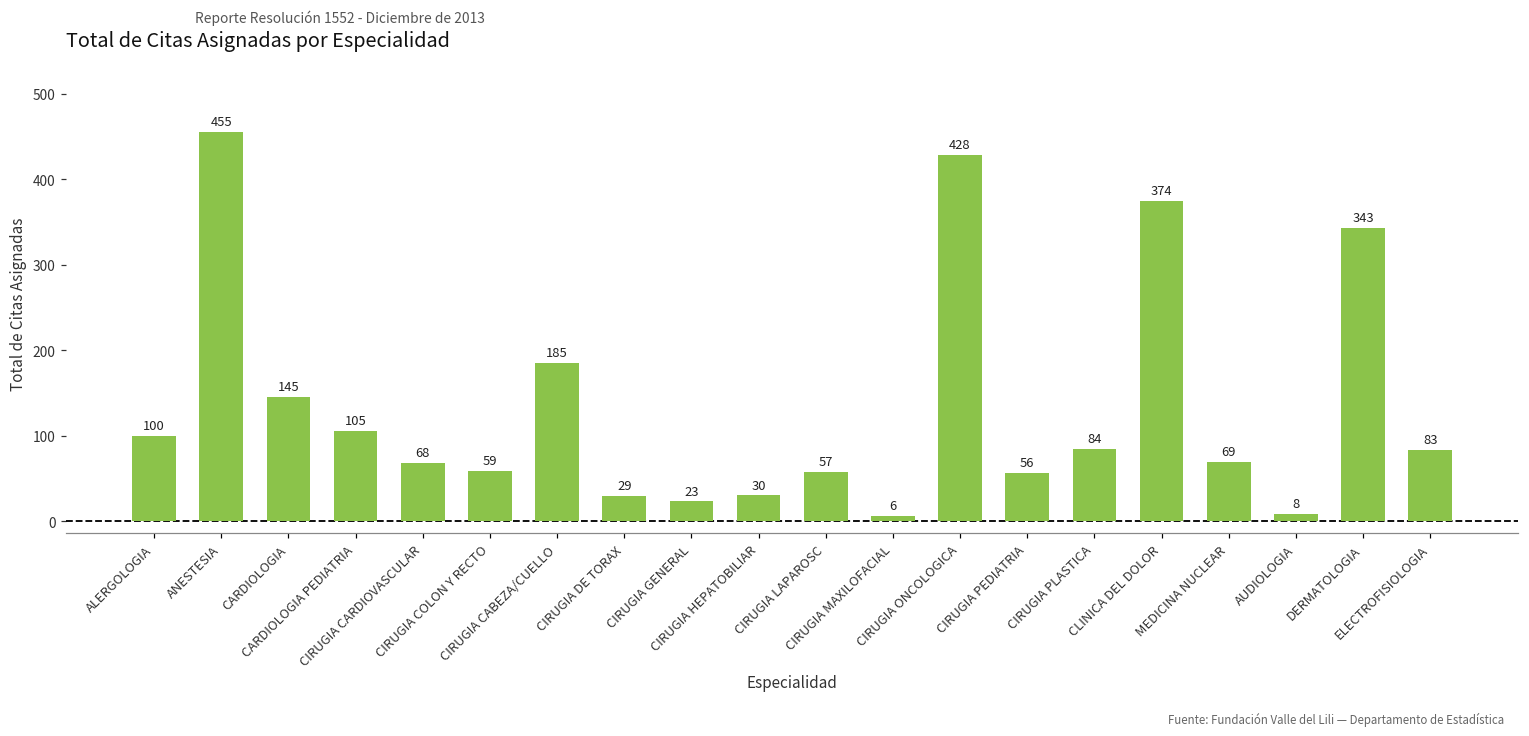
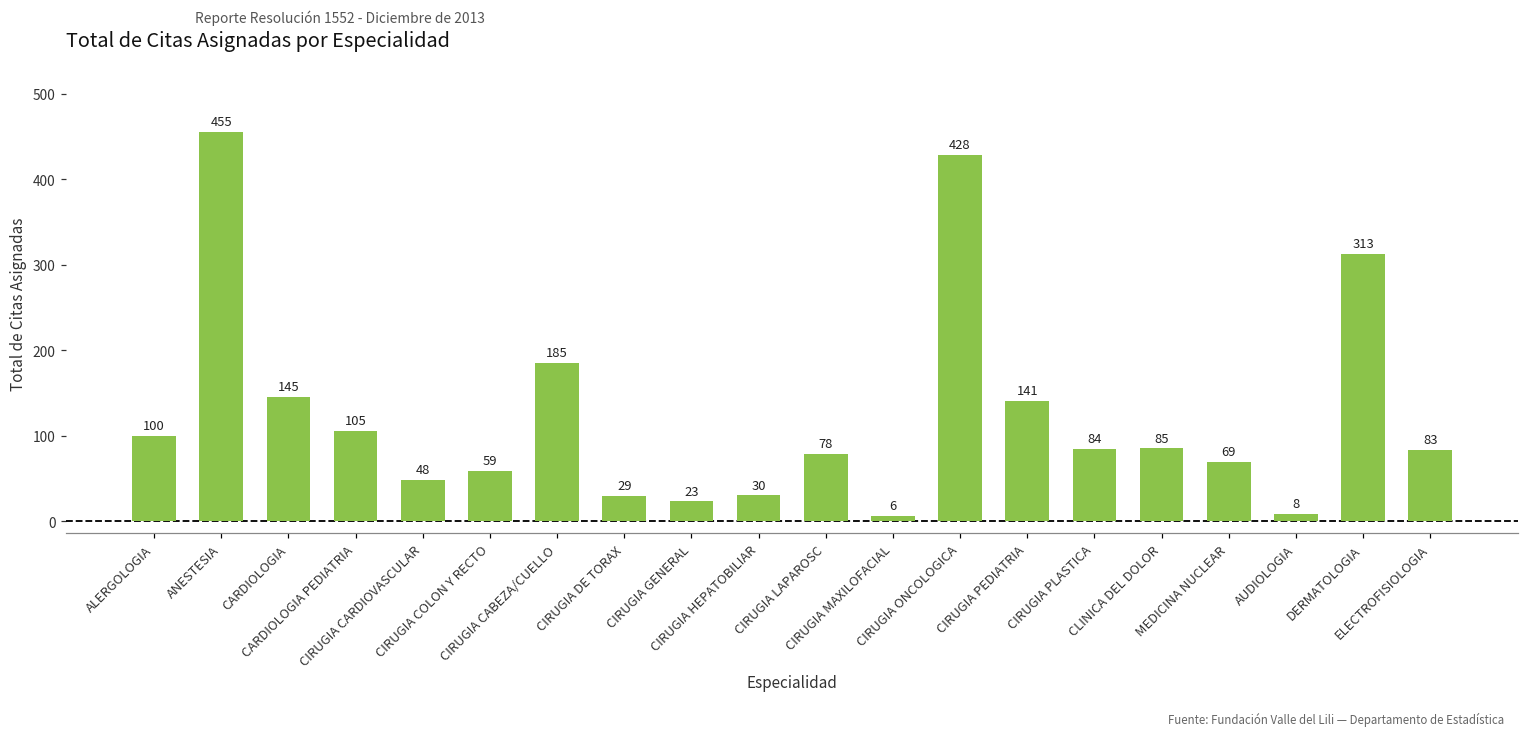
CIRUGIA CARDIOVASCULAR: 68 -> 48
CIRUGIA LAPAROSC: 57 -> 78
CIRUGIA PEDIATRIA: 56 -> 141
CLINICA DEL DOLOR: 374 -> 85
DERMATOLOGIA: 343 -> 313
